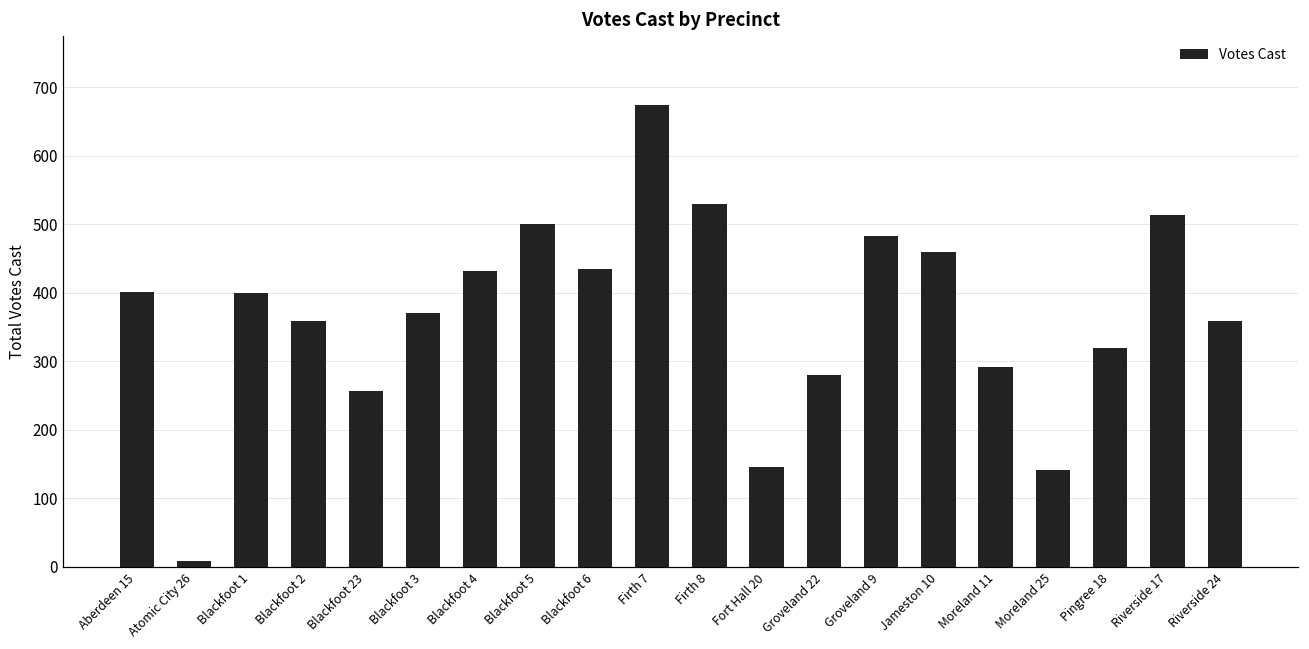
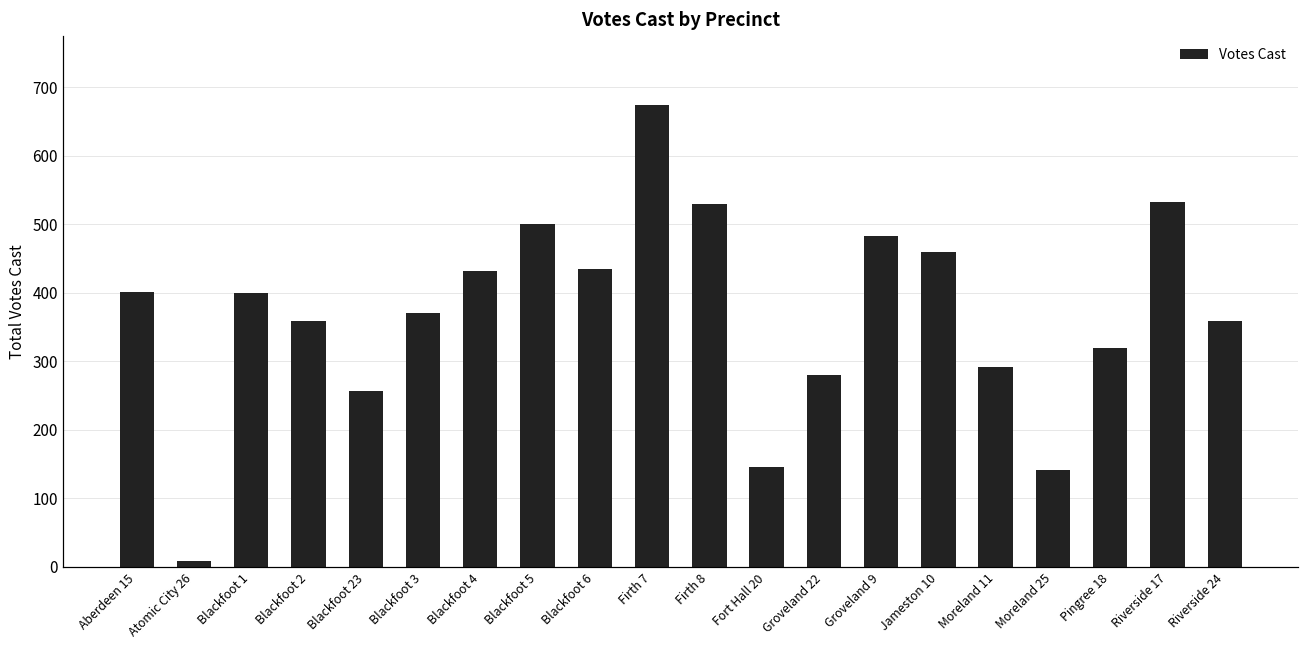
Riverside 17: 510 -> 530
